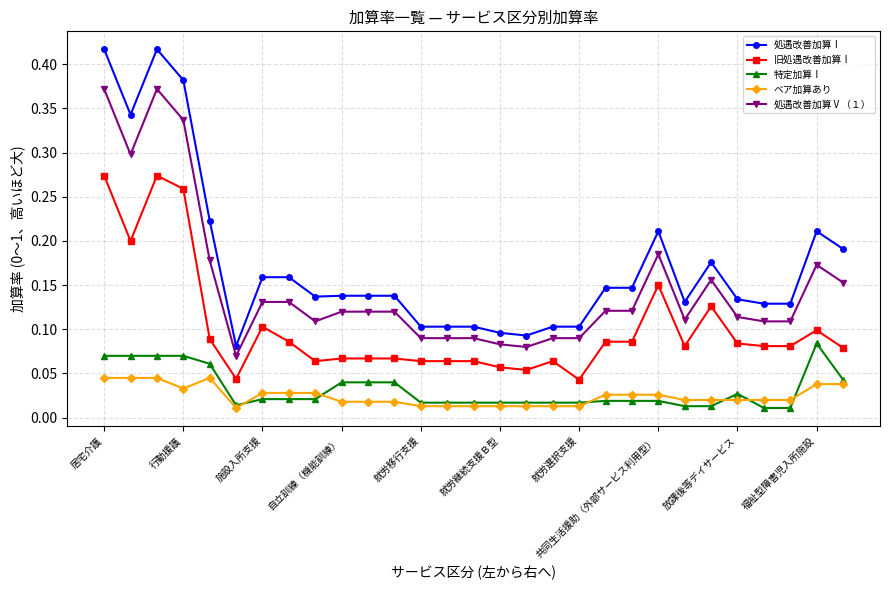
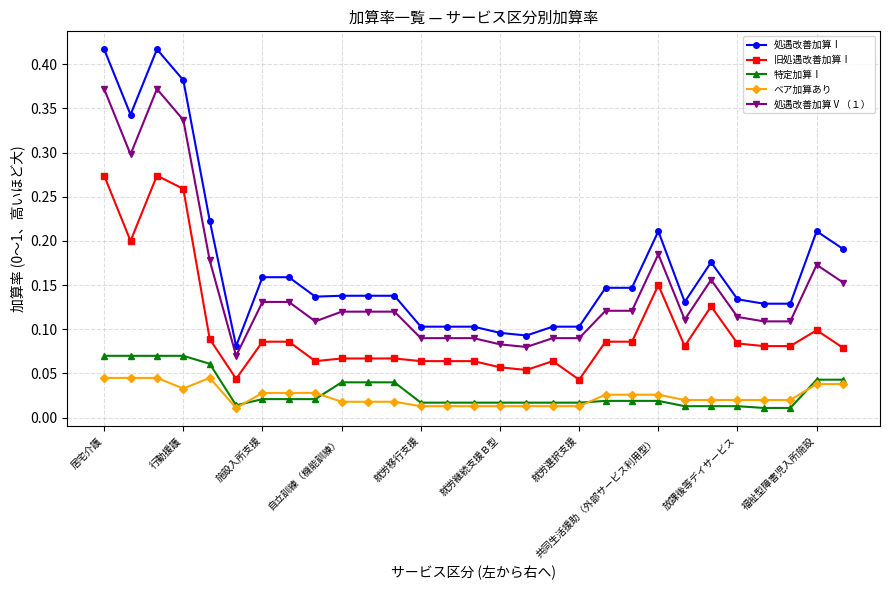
旧処遇改善加算Ⅰ, 施設入所支援: 0.10 -> 0.09
特定加算Ⅰ, 放課後等デイサービス: 0.03 -> 0.01
特定加算Ⅰ, 福祉型障害児入所施設: 0.08 -> 0.04
